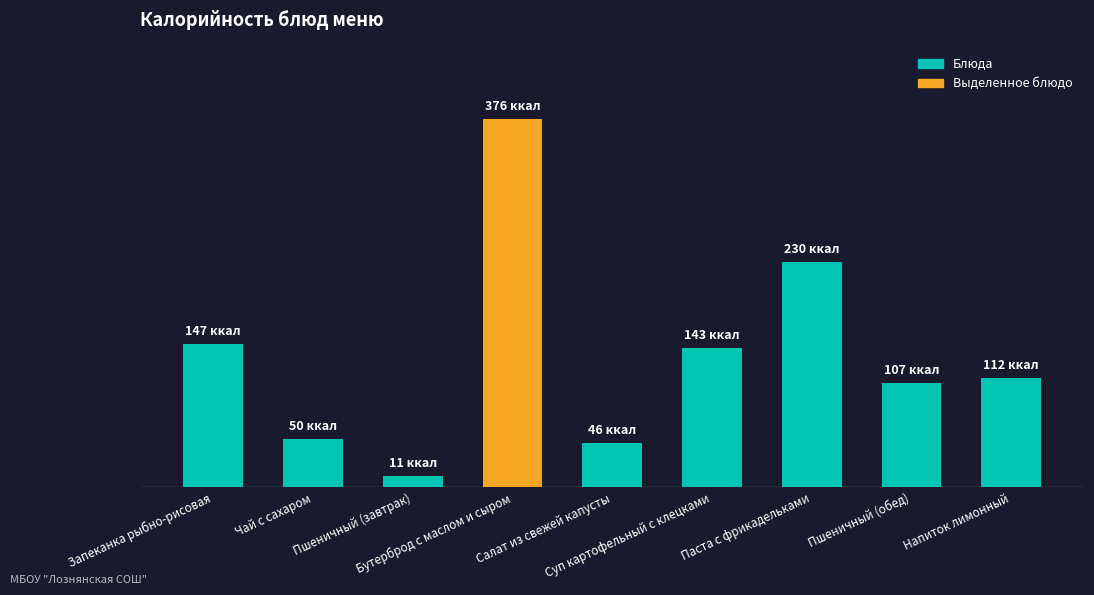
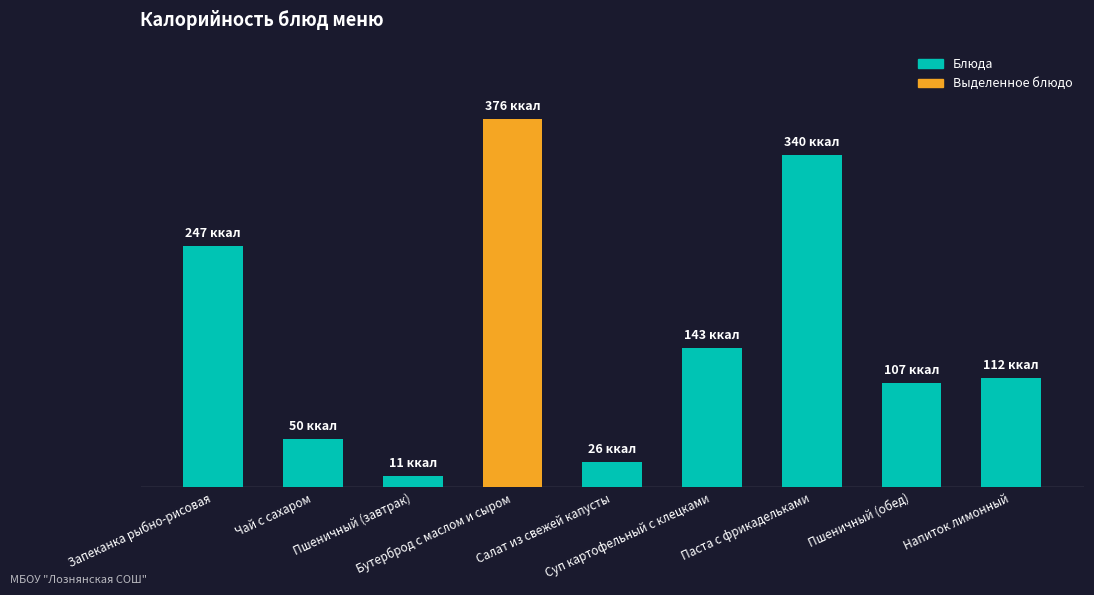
Запеканка рыбно-рисовая: 147 -> 247
Салат из свежей капусты: 46 -> 26
Паста с фрикадельками: 230 -> 340
